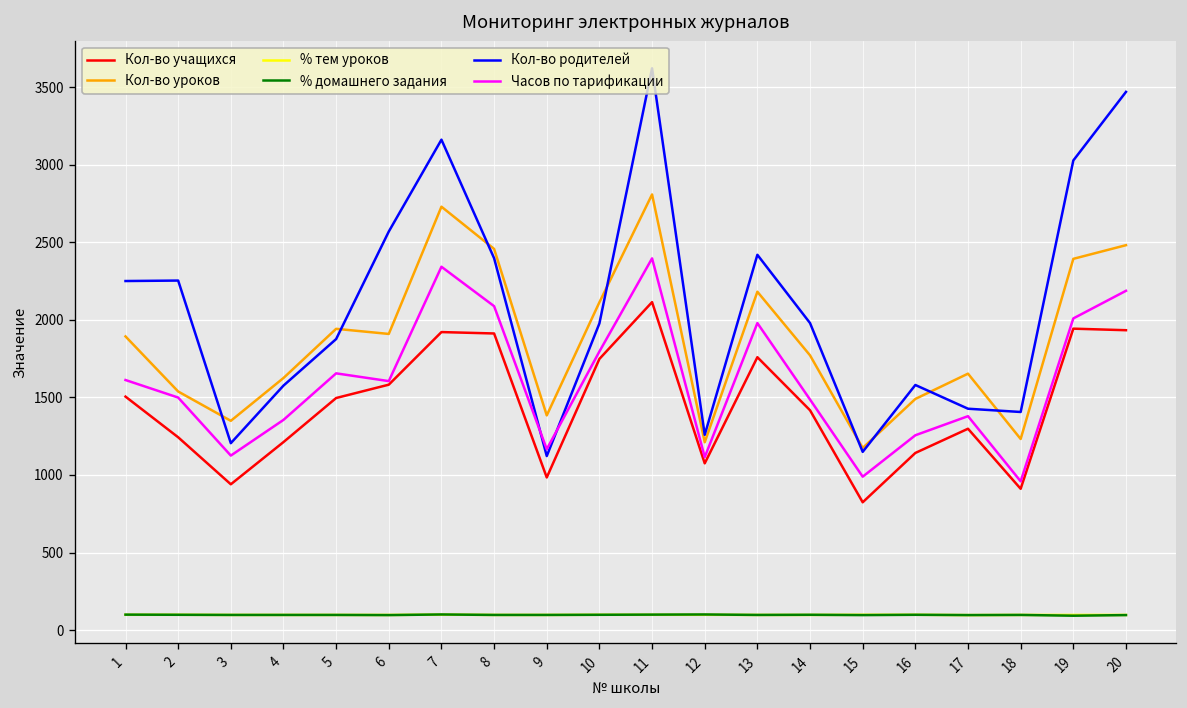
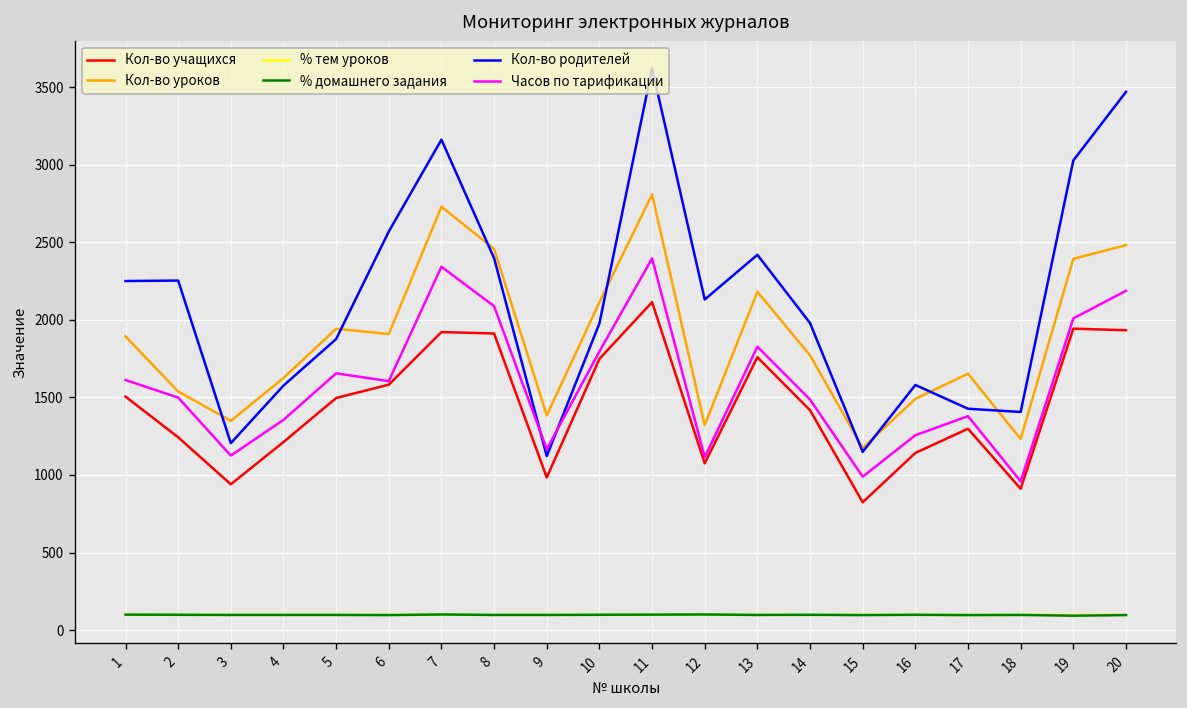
Кол-во уроков, 12: 1210 -> 1320
Кол-во родителей, 12: 1260 -> 2130
Часов по тарификации, 13: 1980 -> 1830
